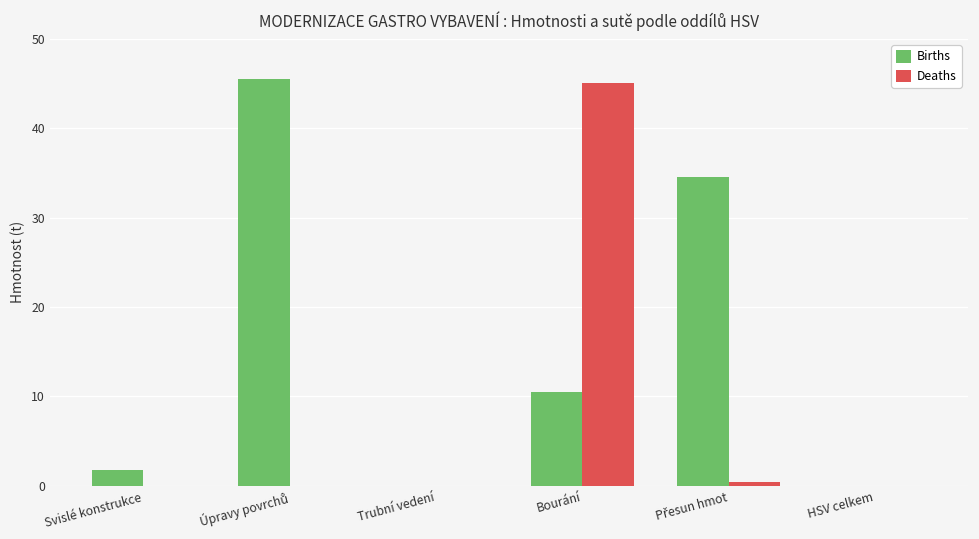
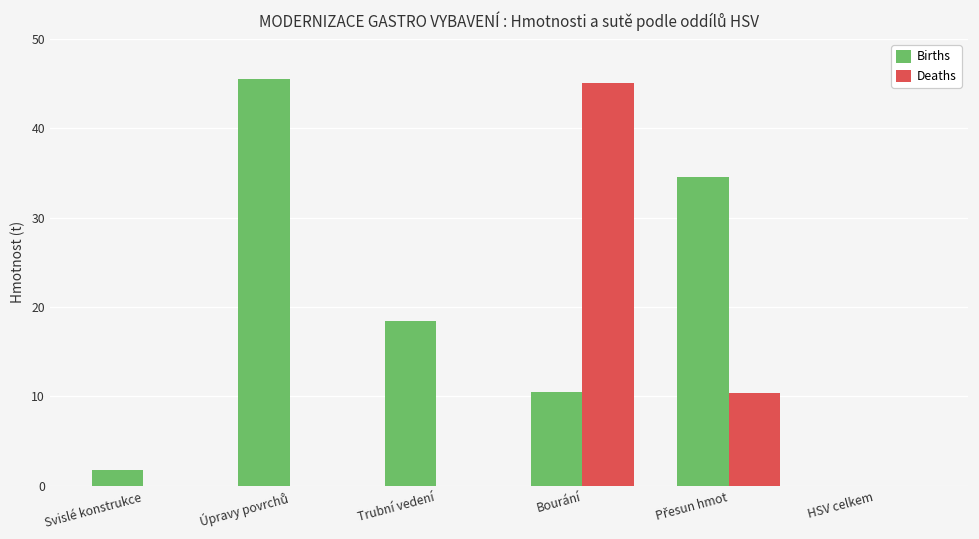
Births, Trubní vedení: 0 -> 18
Deaths, Přesun hmot: 0 -> 10
